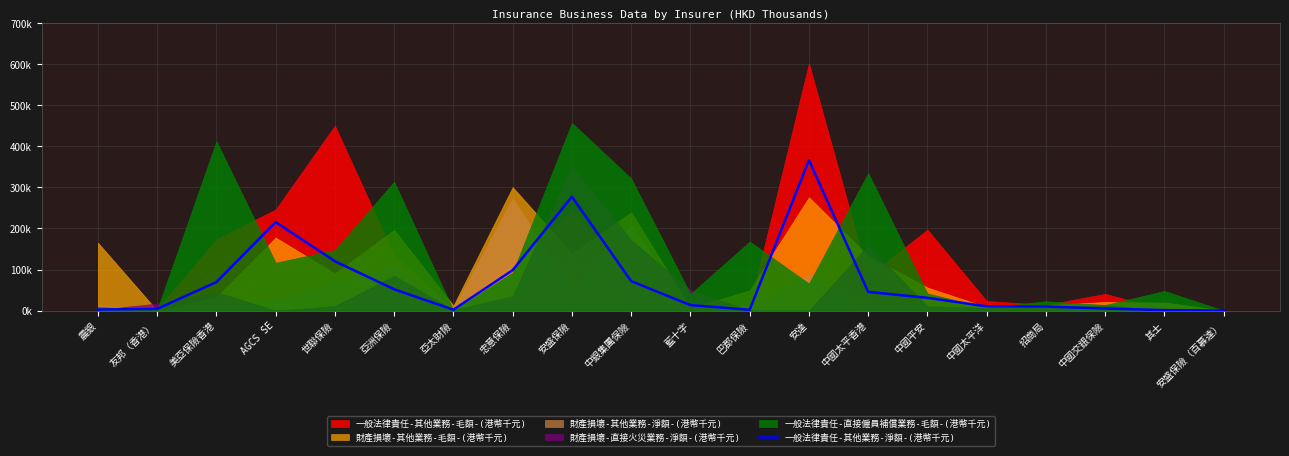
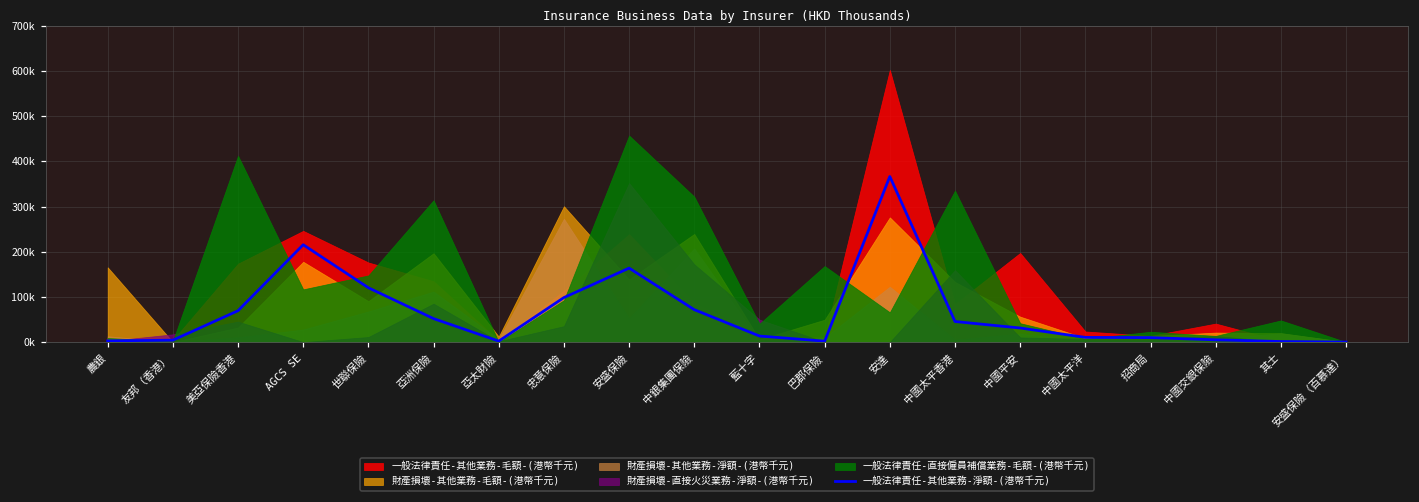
一般法律責任-其他業務-毛額-(港幣千元), 世聯保險: 450000 -> 180000
一般法律責任-其他業務-淨額-(港幣千元), 安盛保險: 280000 -> 160000
財產損壞-其他業務-淨額-(港幣千元), 安達: 90000 -> 120000
